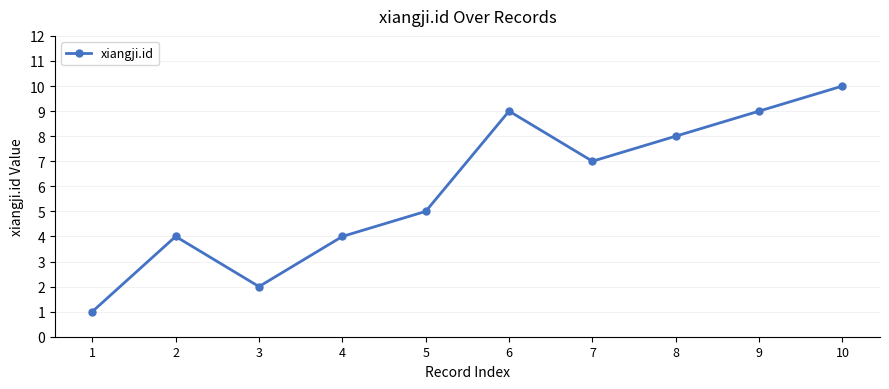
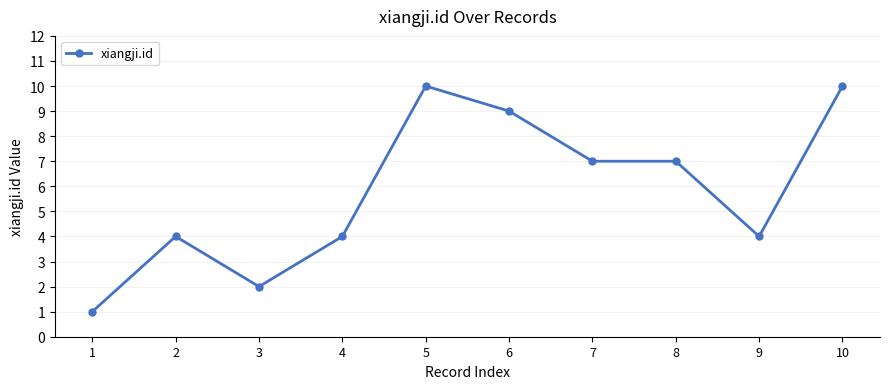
5: 5 -> 10
8: 8 -> 7
9: 9 -> 4
